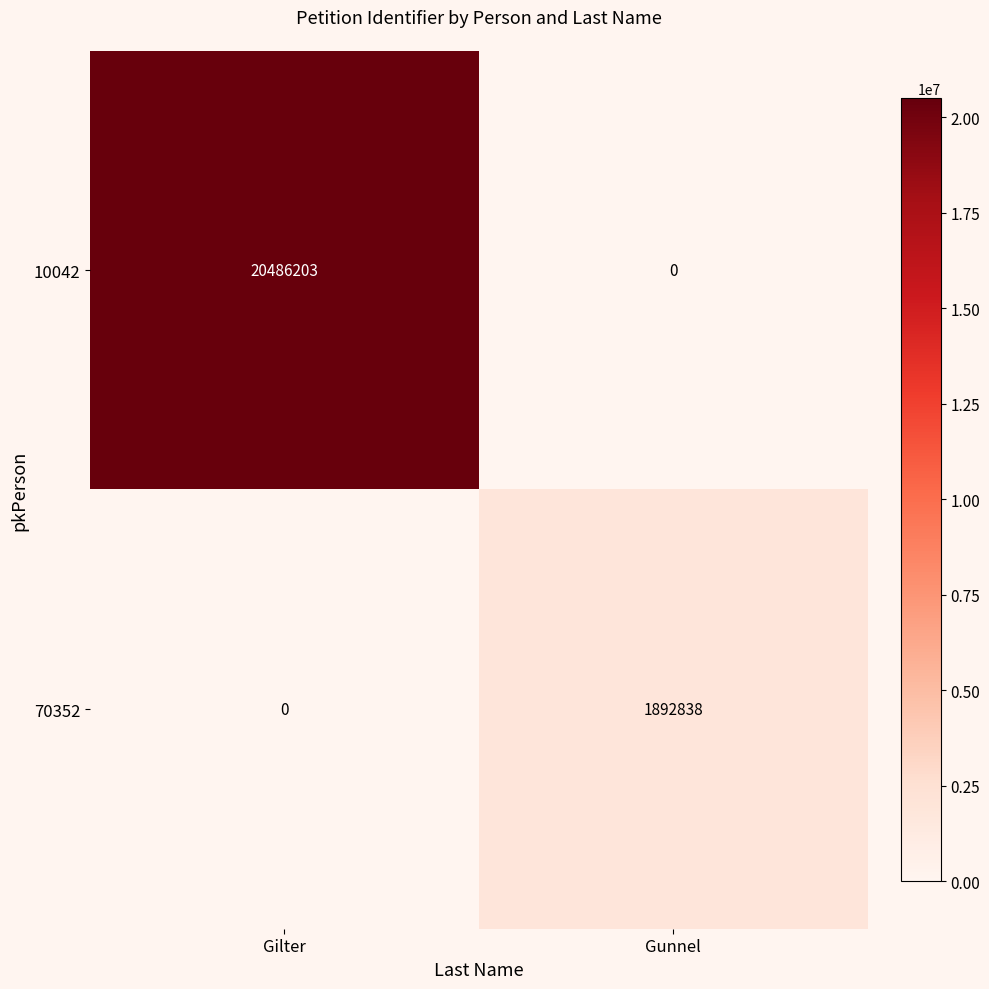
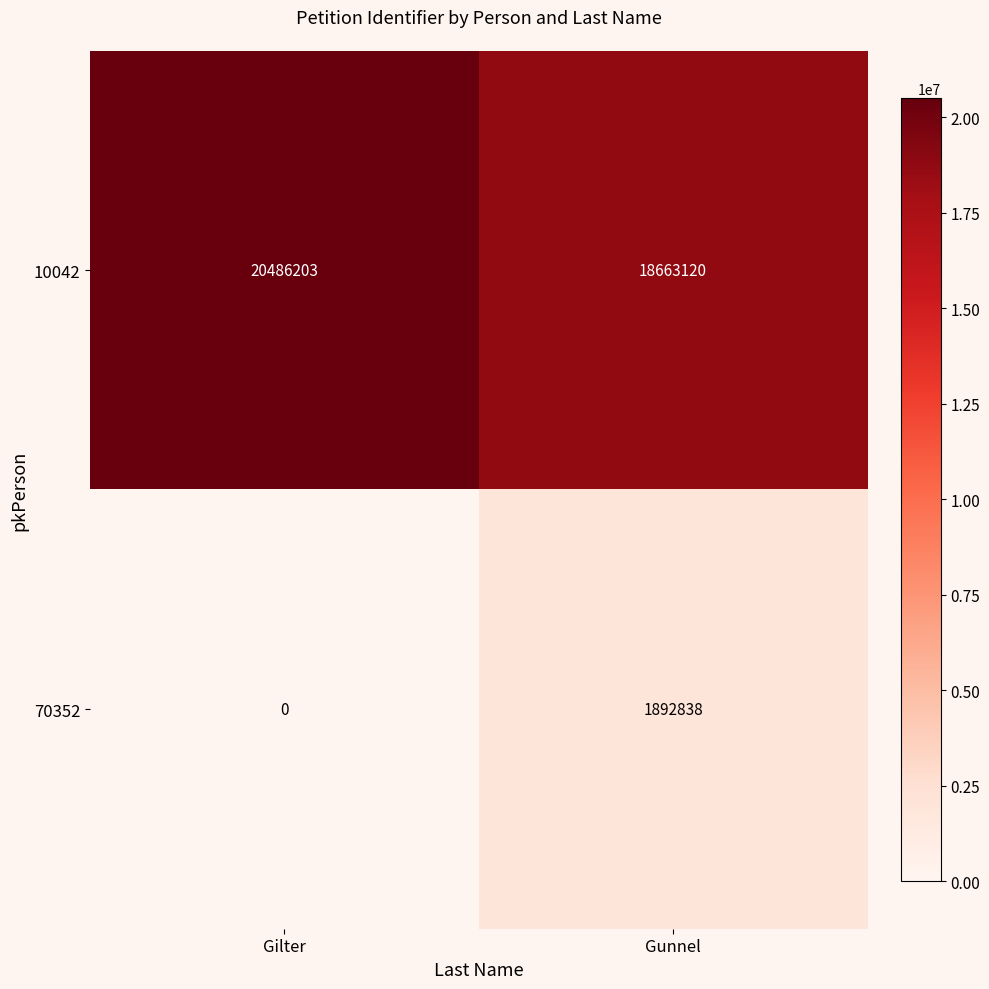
10042, Gunnel: 0 -> 18663120
